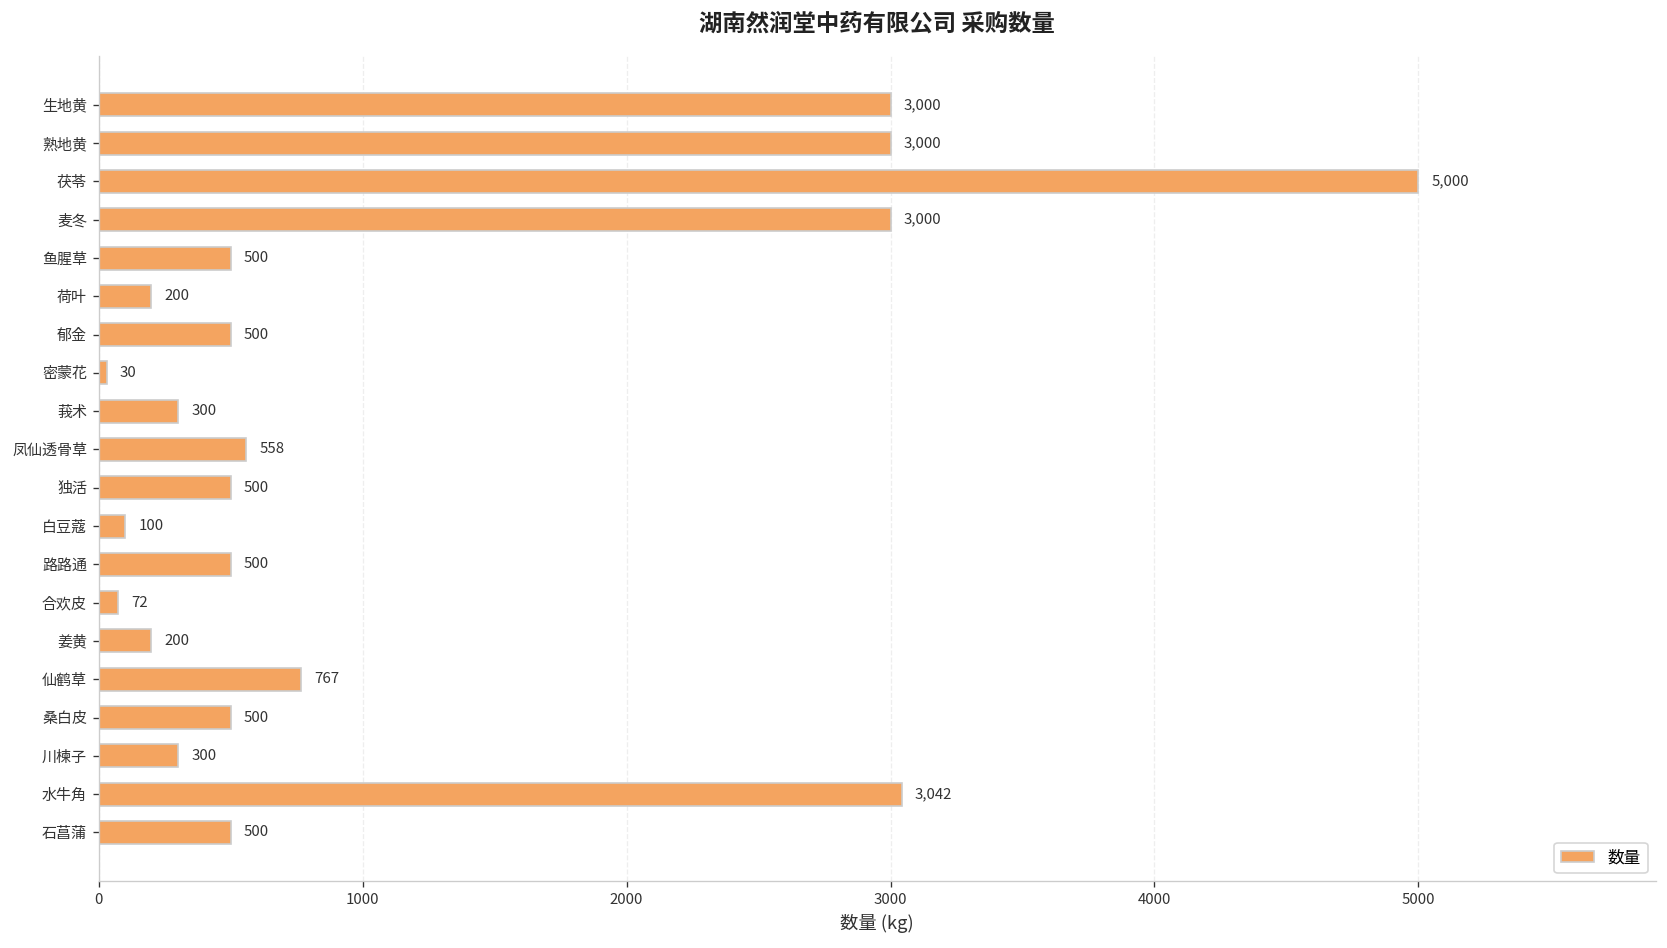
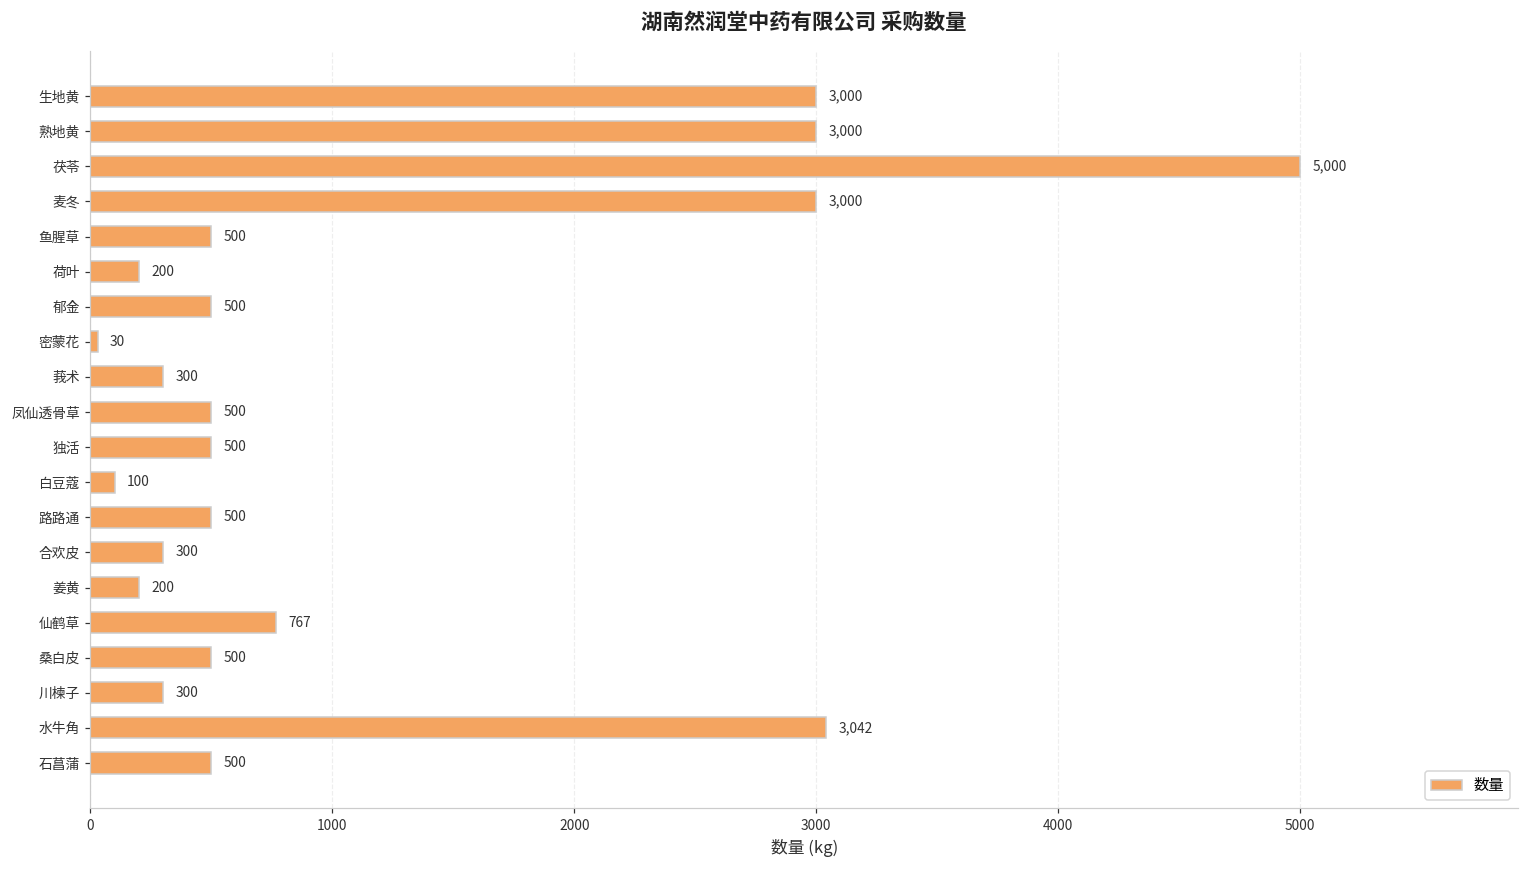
凤仙透骨草: 558 -> 500
合欢皮: 72 -> 300
